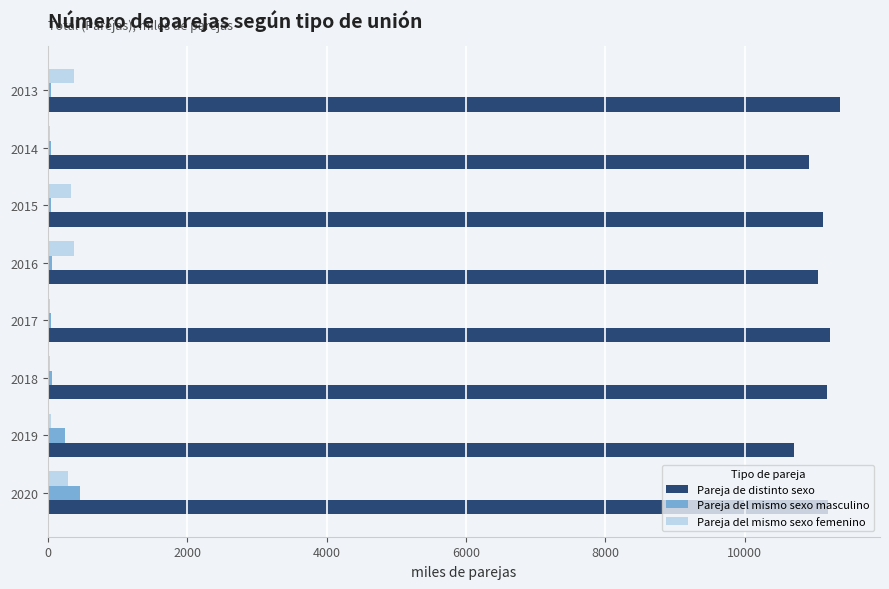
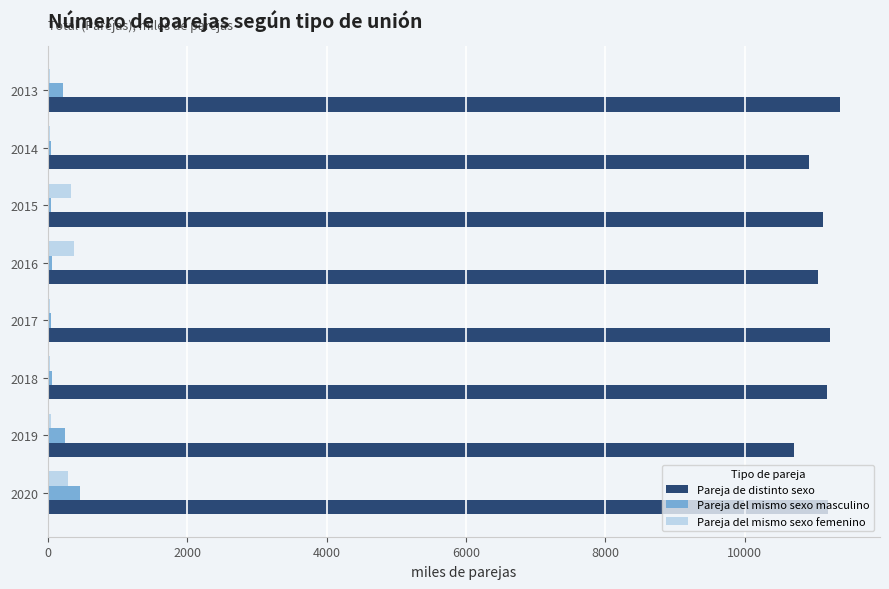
Pareja del mismo sexo femenino, 2013: 400 -> 0
Pareja del mismo sexo masculino, 2013: 0 -> 200
